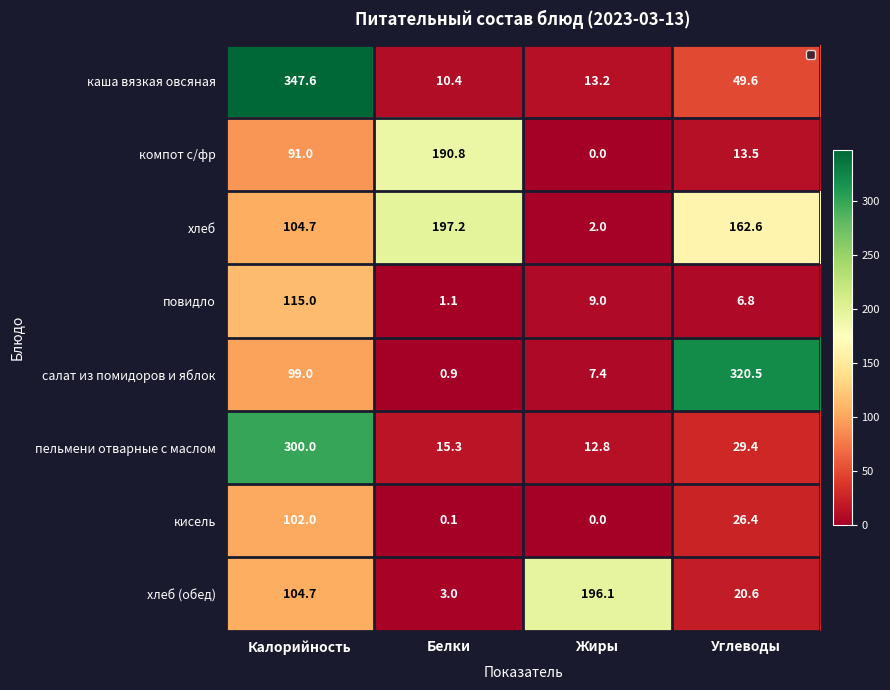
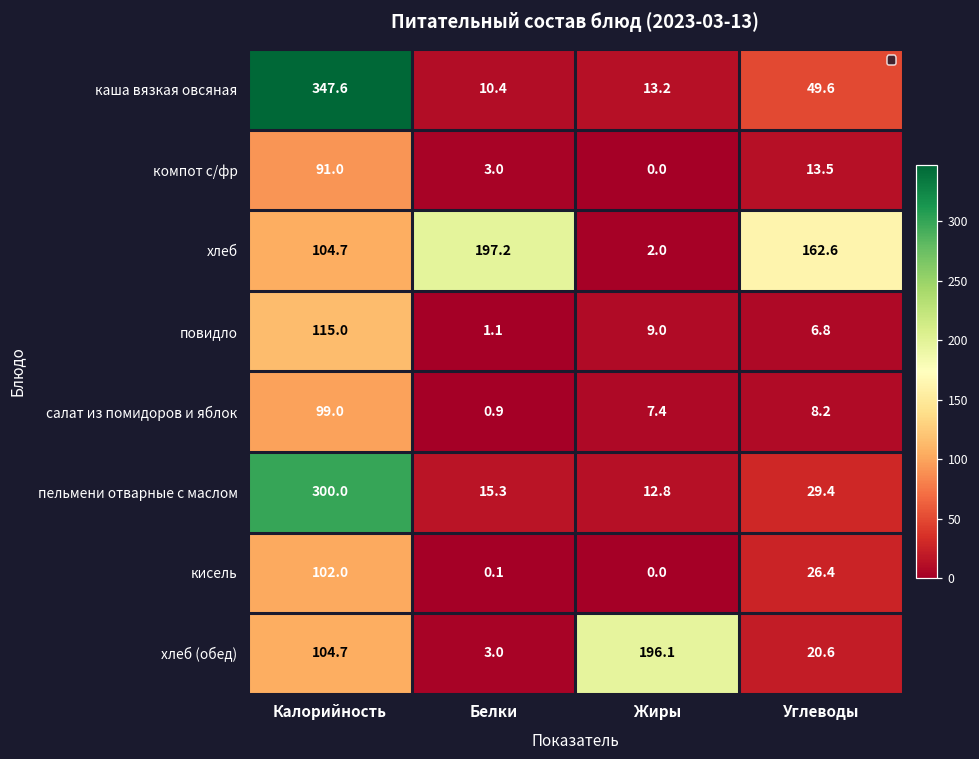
компот с/фр, Белки: 190.8 -> 3.0
салат из помидоров и яблок, Углеводы: 320.5 -> 8.2
